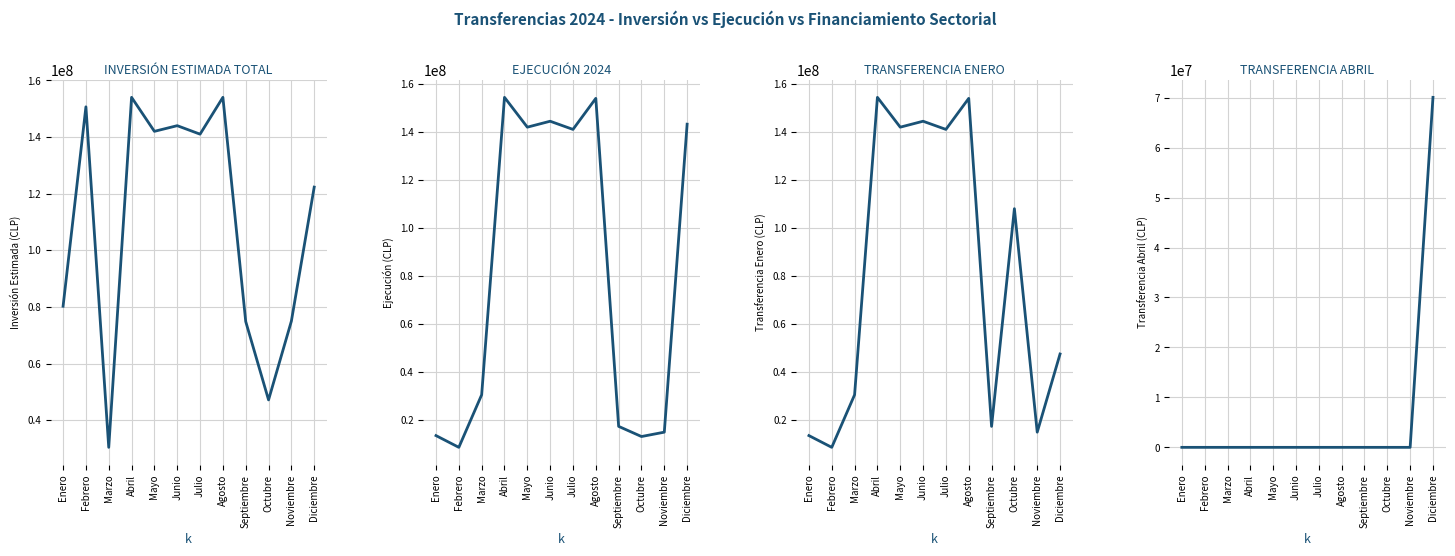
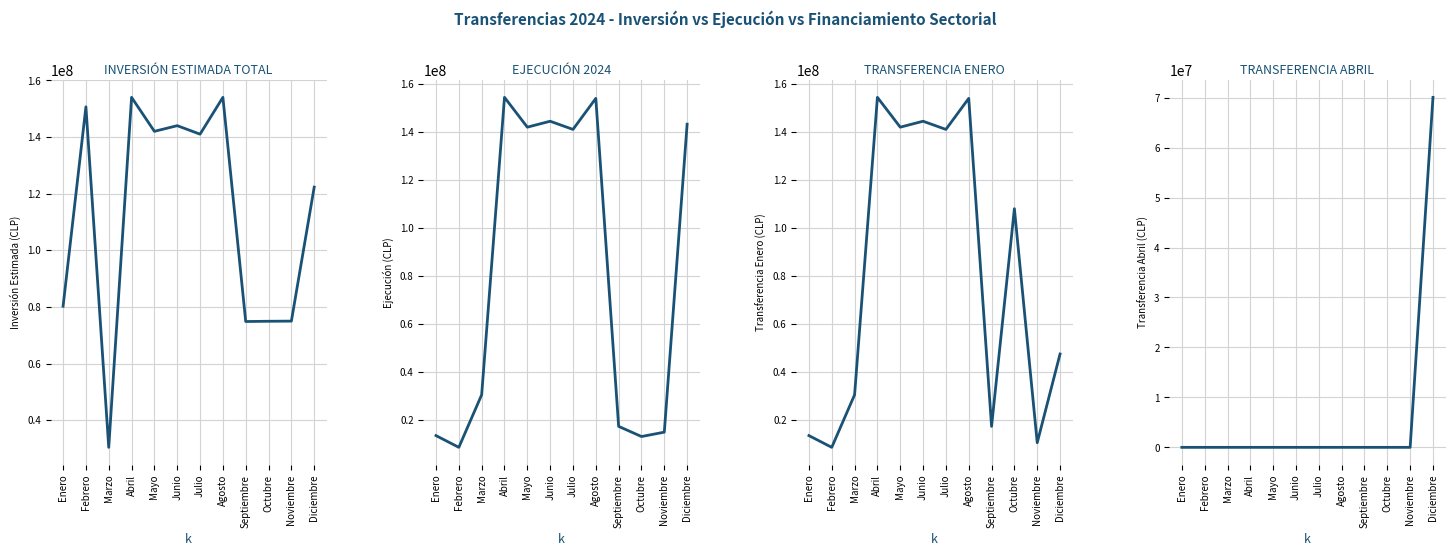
INVERSIÓN ESTIMADA TOTAL, Octubre: 47000000 -> 75000000
TRANSFERENCIA ENERO, Noviembre: 15000000 -> 10000000
